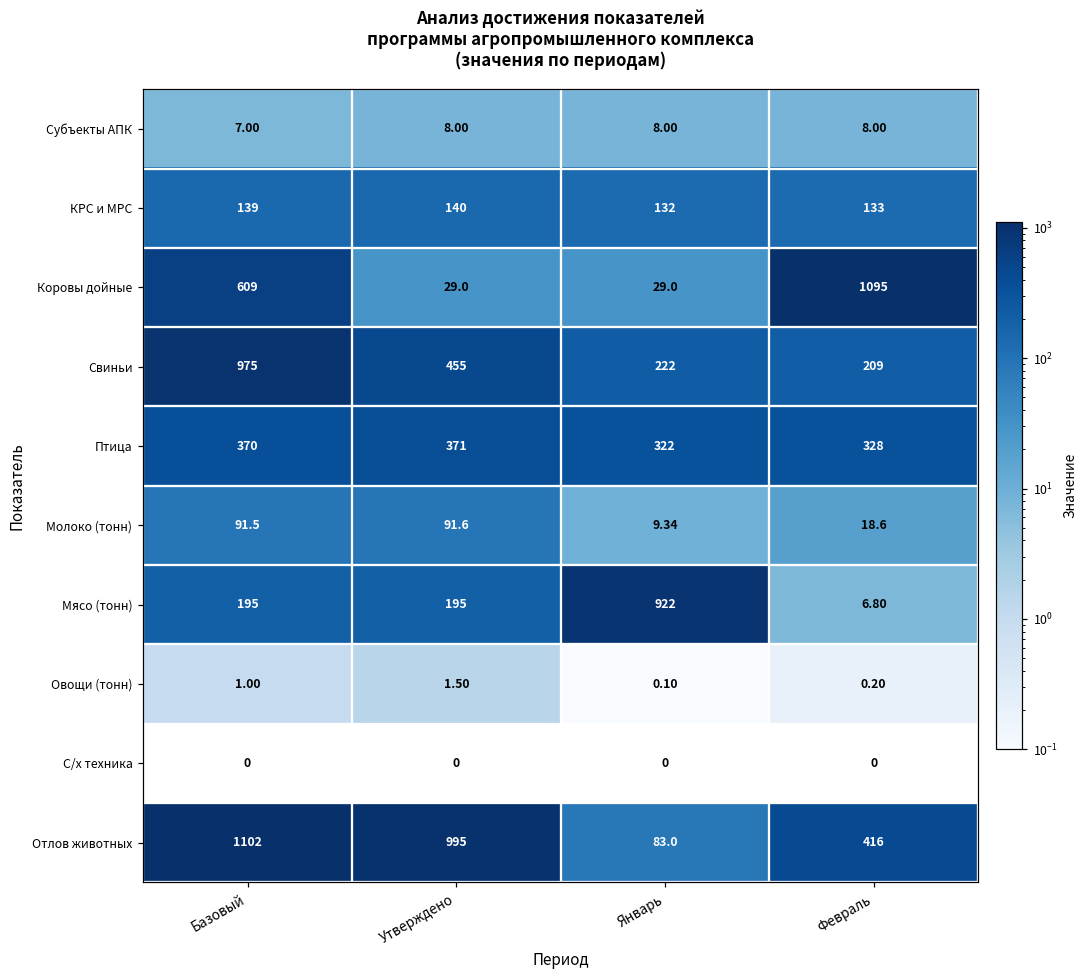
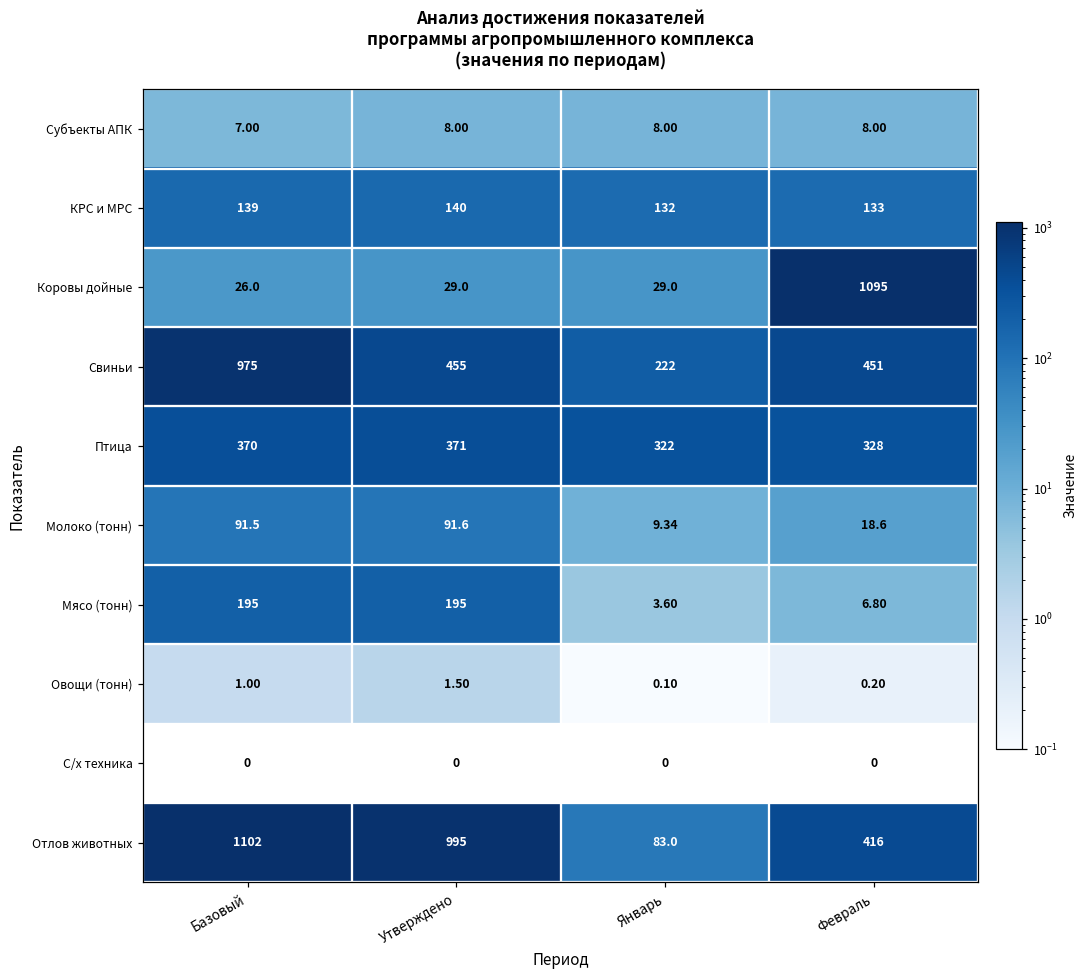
Коровы дойные, Базовый: 609 -> 26.0
Свиньи, Февраль: 209 -> 451
Мясо (тонн), Январь: 922 -> 3.60
